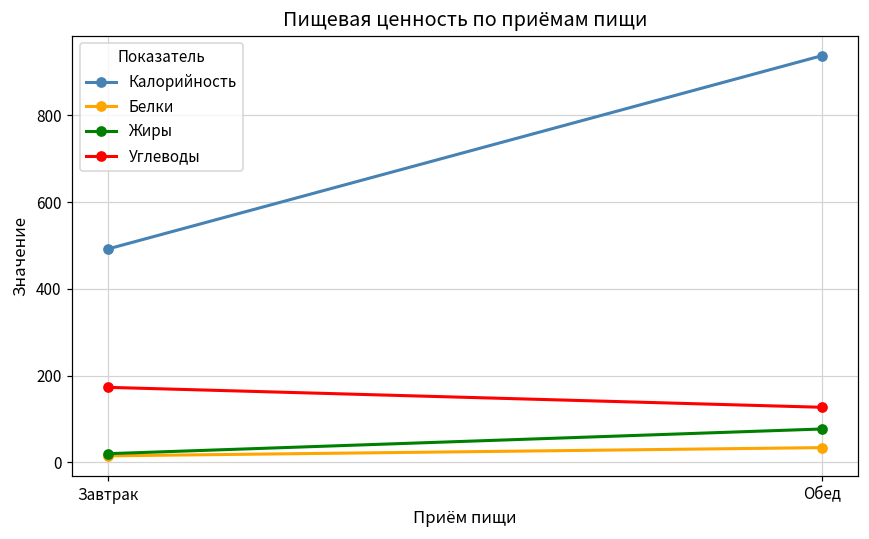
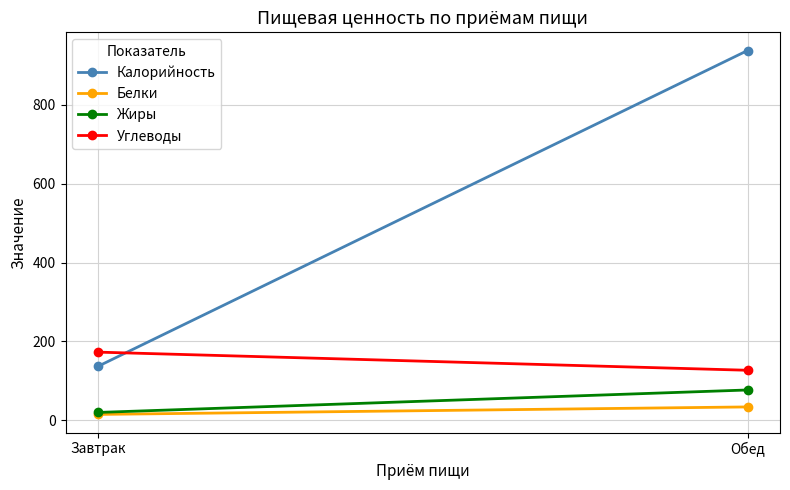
Калорийность, Завтрак: 490 -> 140
